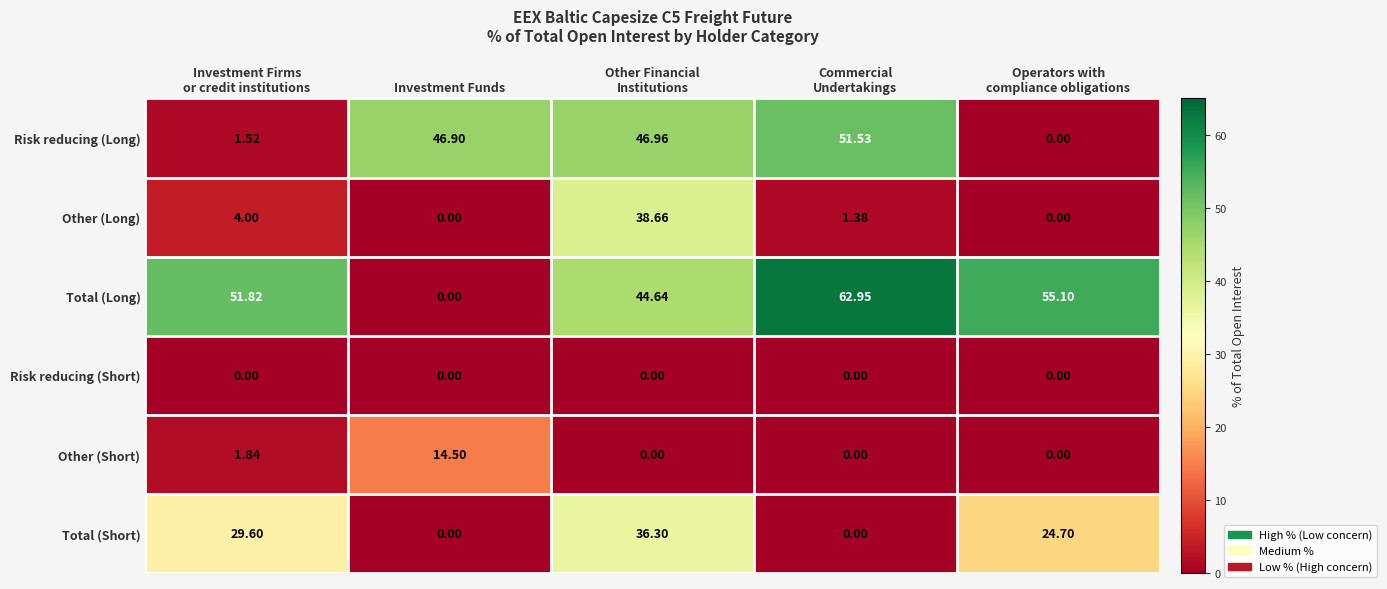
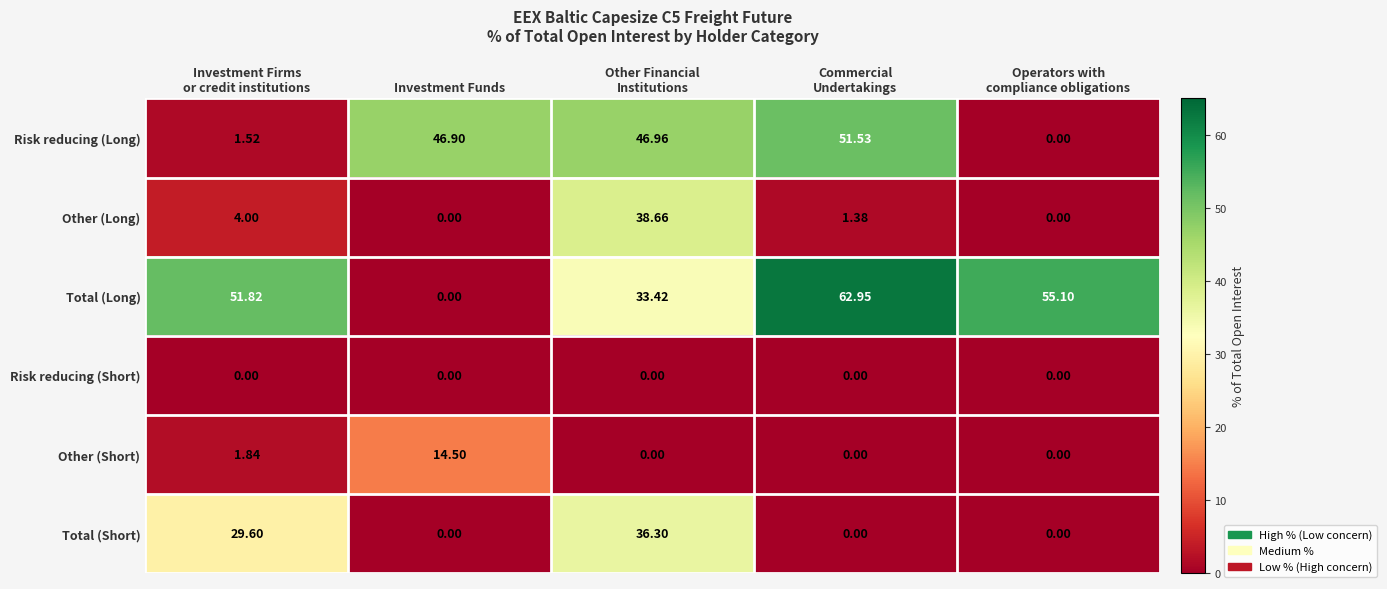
Total (Long), Other Financial Institutions: 44.64 -> 33.42
Total (Short), Operators with compliance obligations: 24.70 -> 0.00
